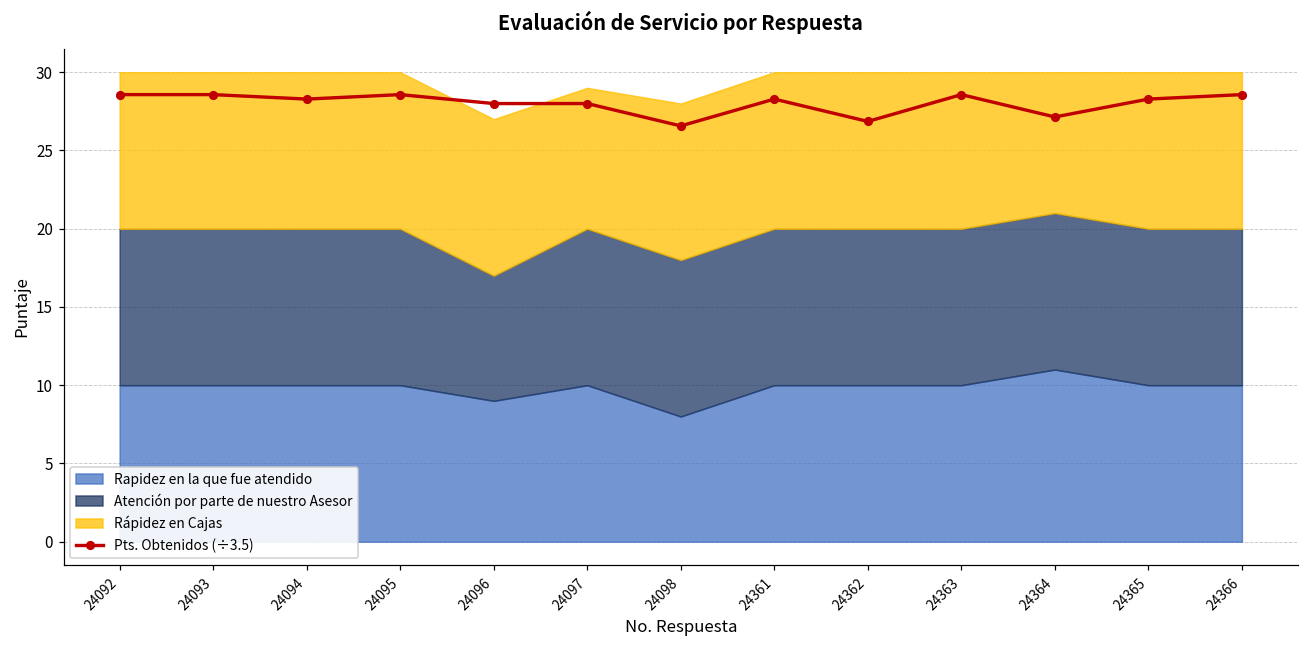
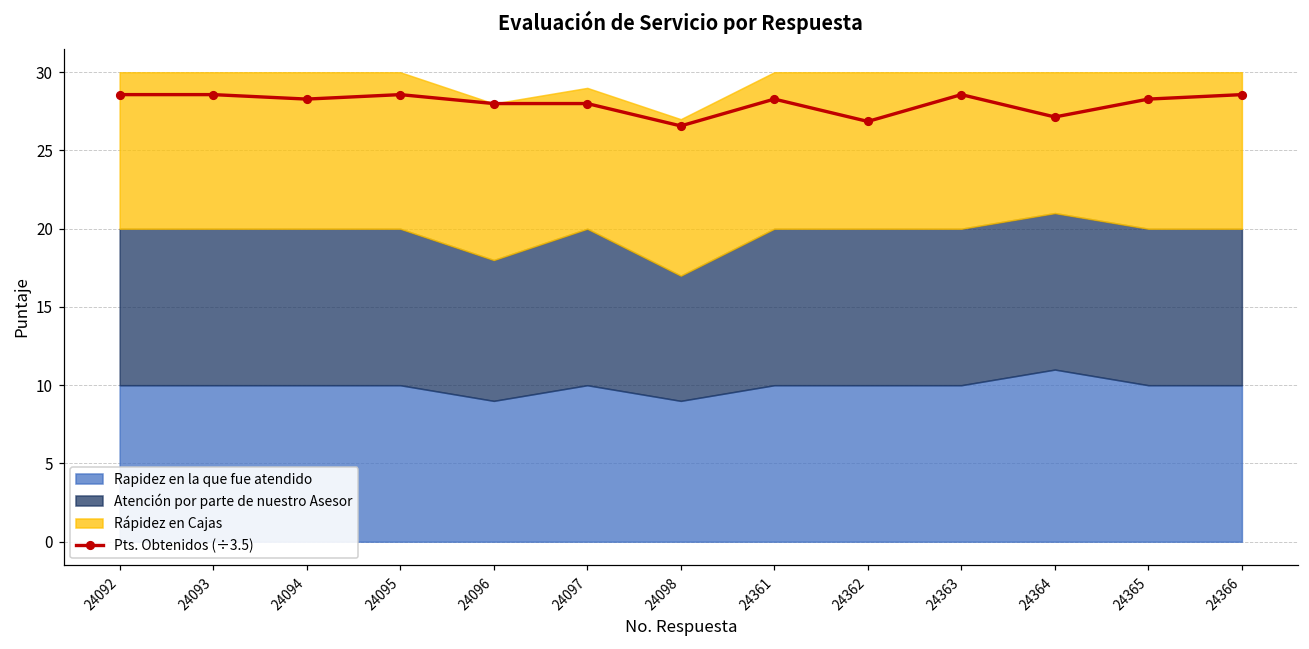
Atención por parte de nuestro Asesor, 24096: 8 -> 9
Rapidez en la que fue atendido, 24098: 8 -> 9
Atención por parte de nuestro Asesor, 24098: 10 -> 8
